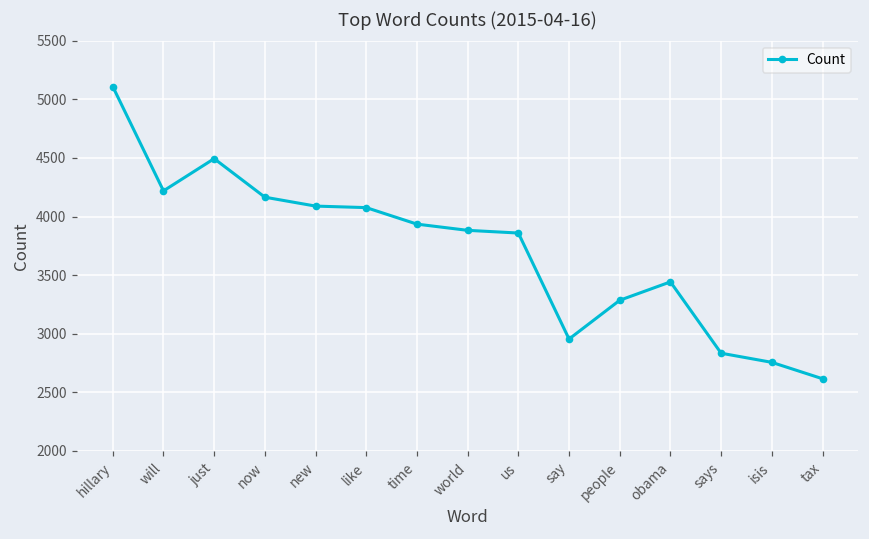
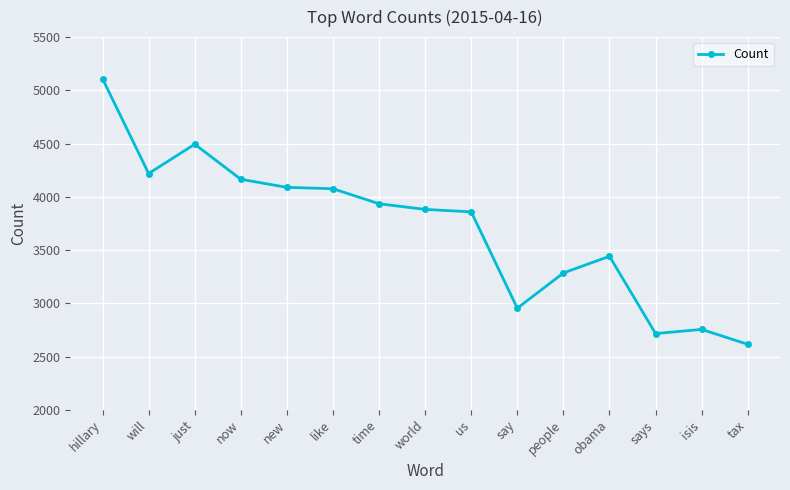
says: 2830 -> 2720
